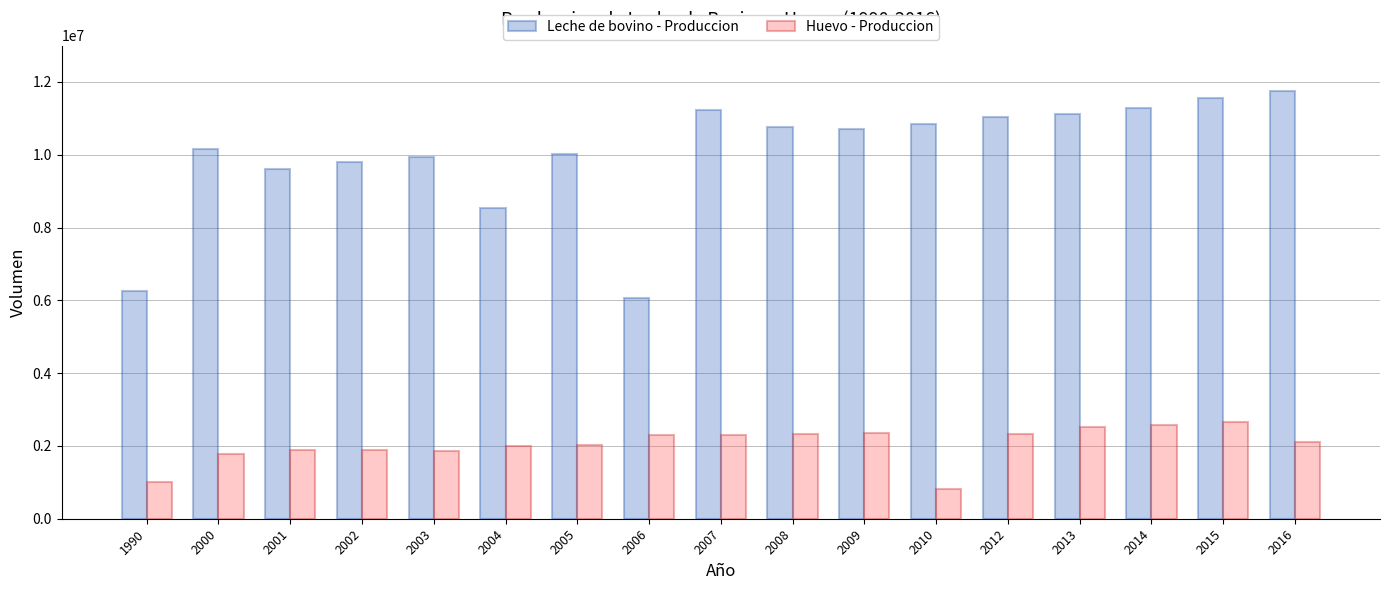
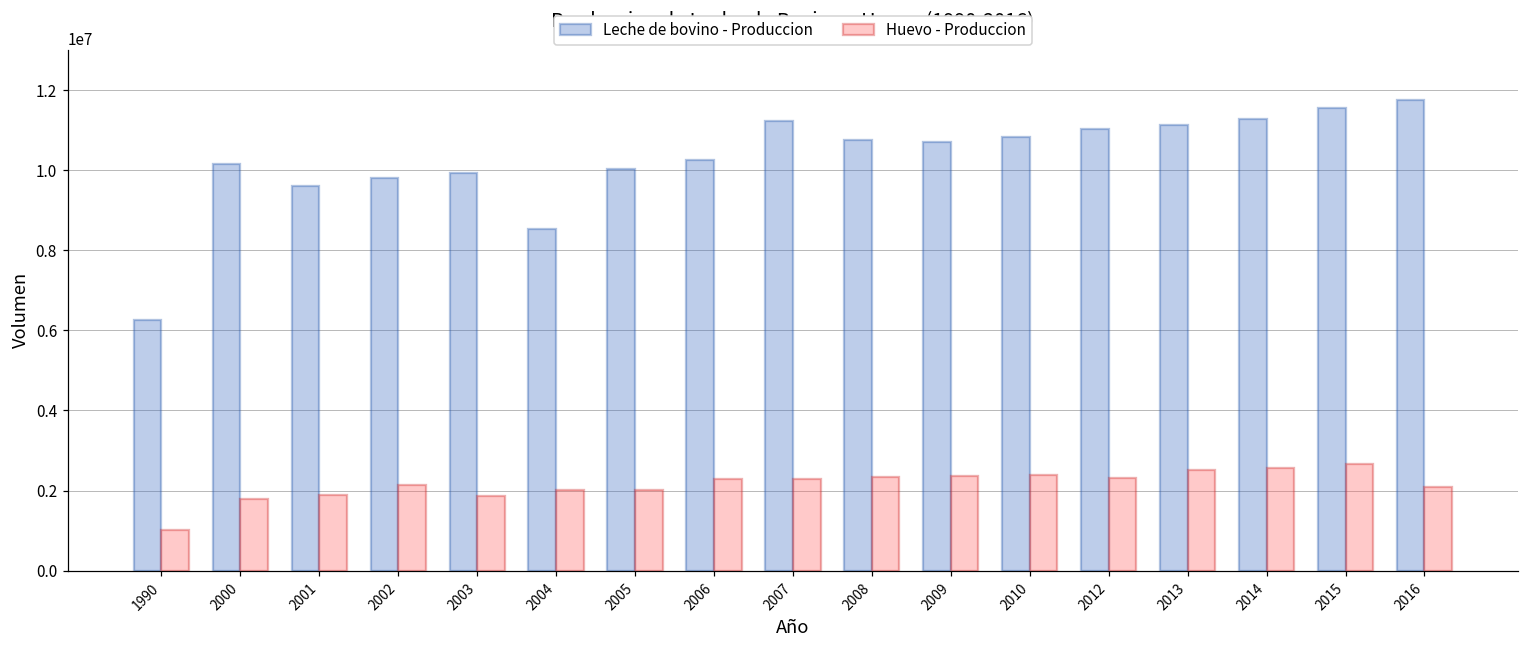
Huevo - Produccion, 2002: 1900000 -> 2100000
Leche de bovino - Produccion, 2006: 6100000 -> 10300000
Huevo - Produccion, 2010: 800000 -> 2400000
